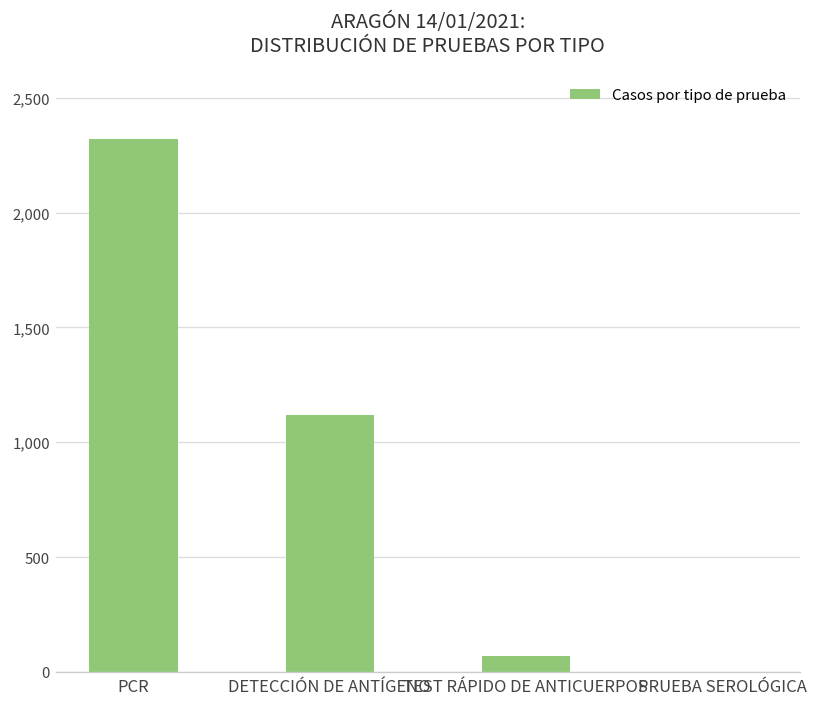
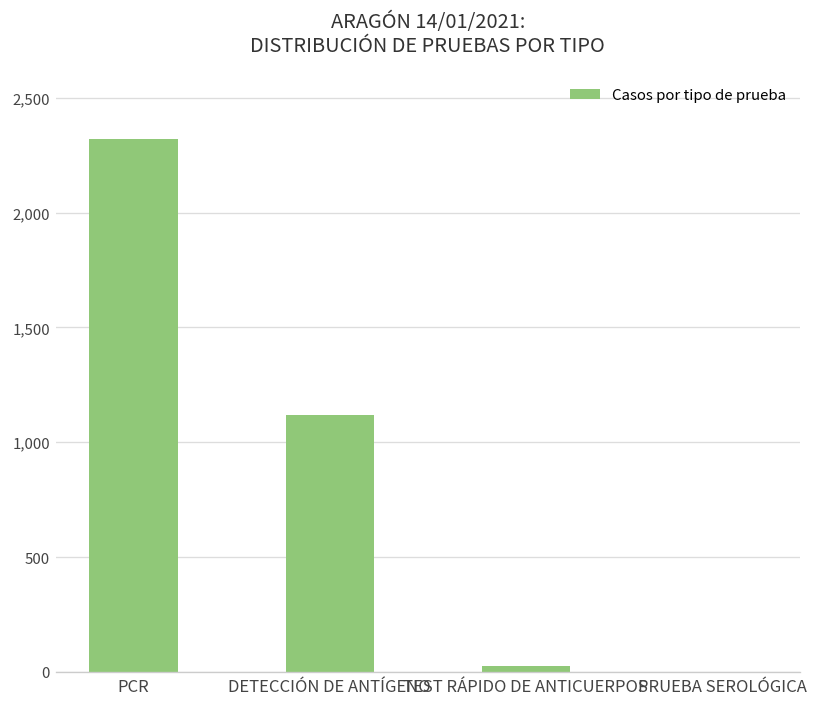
TEST RÁPIDO DE ANTICUERPOS: 70 -> 20
